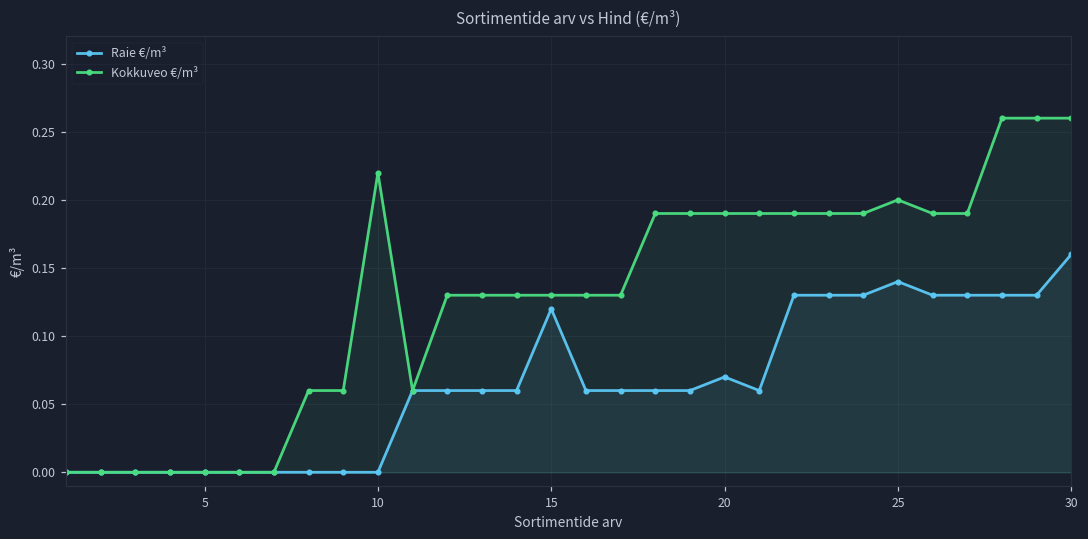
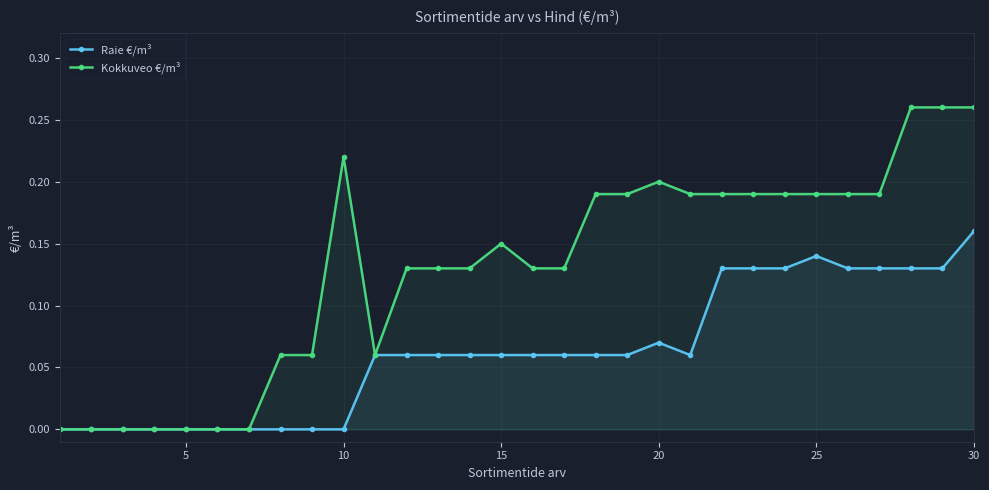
Raie €/m³, 15: 0.12 -> 0.06
Kokkuveo €/m³, 15: 0.13 -> 0.15
Kokkuveo €/m³, 20: 0.19 -> 0.20
Kokkuveo €/m³, 25: 0.20 -> 0.19
